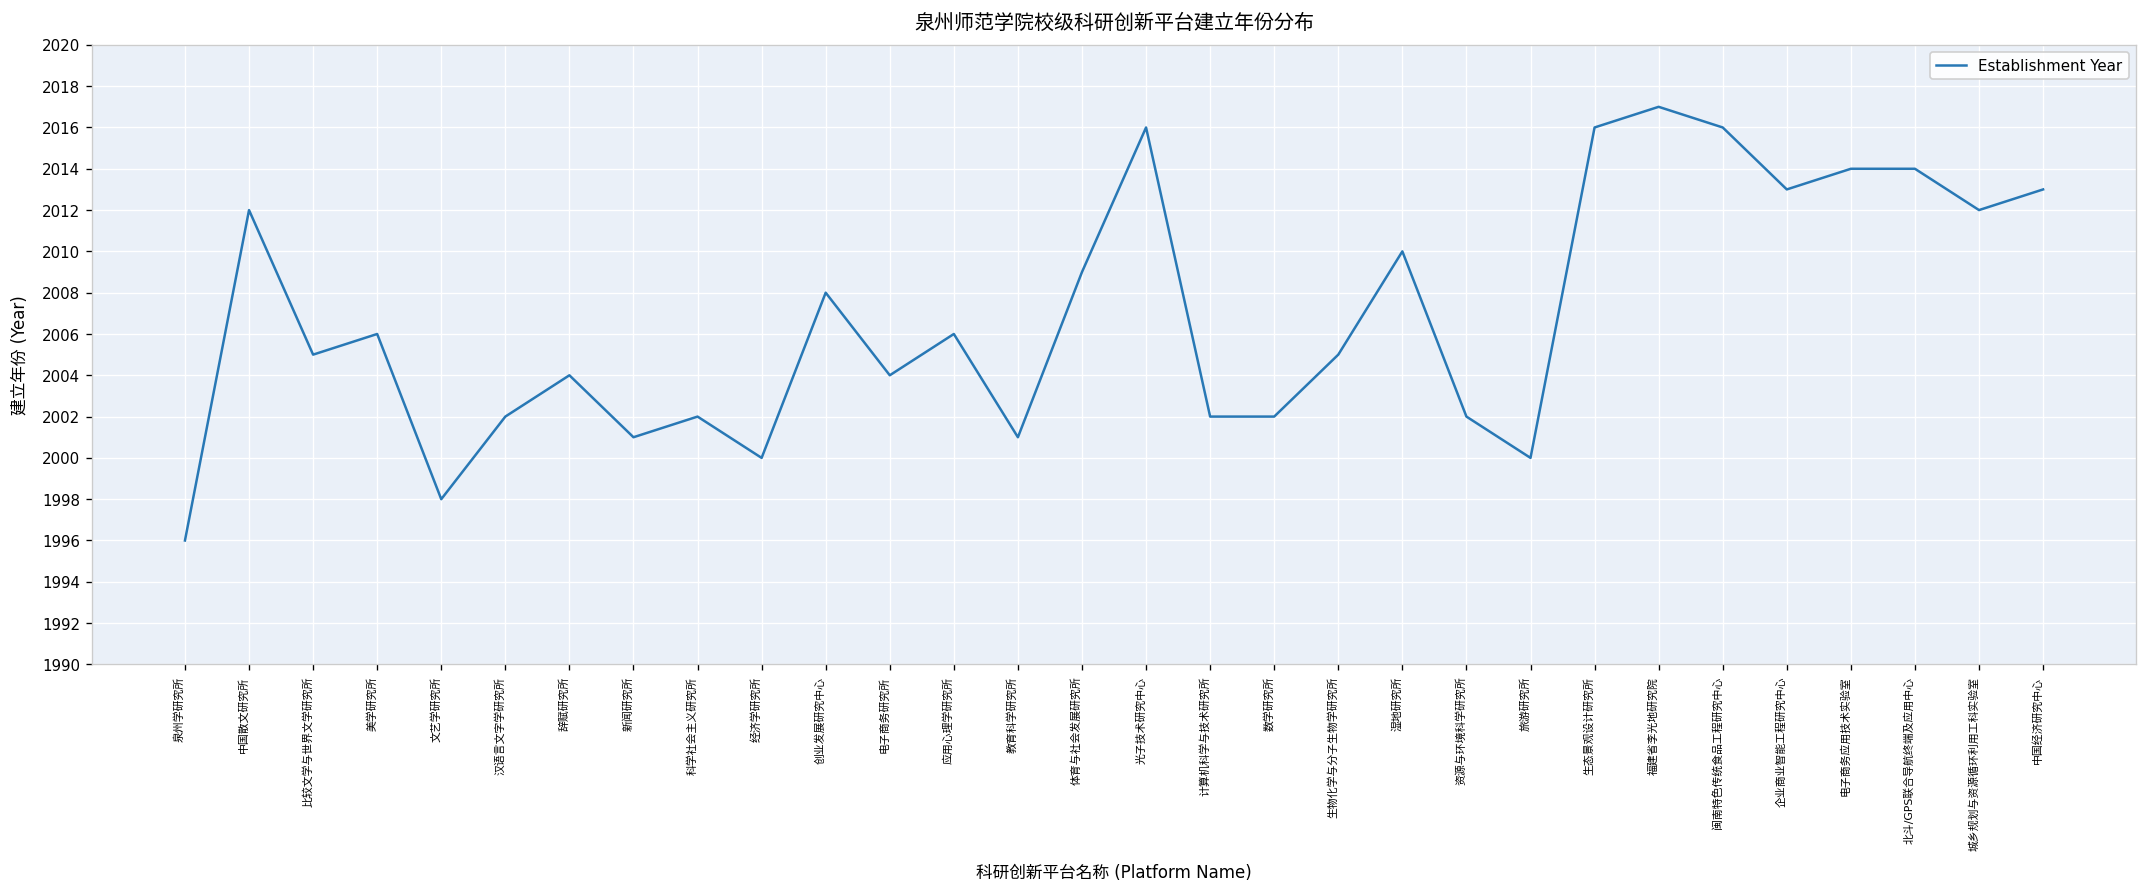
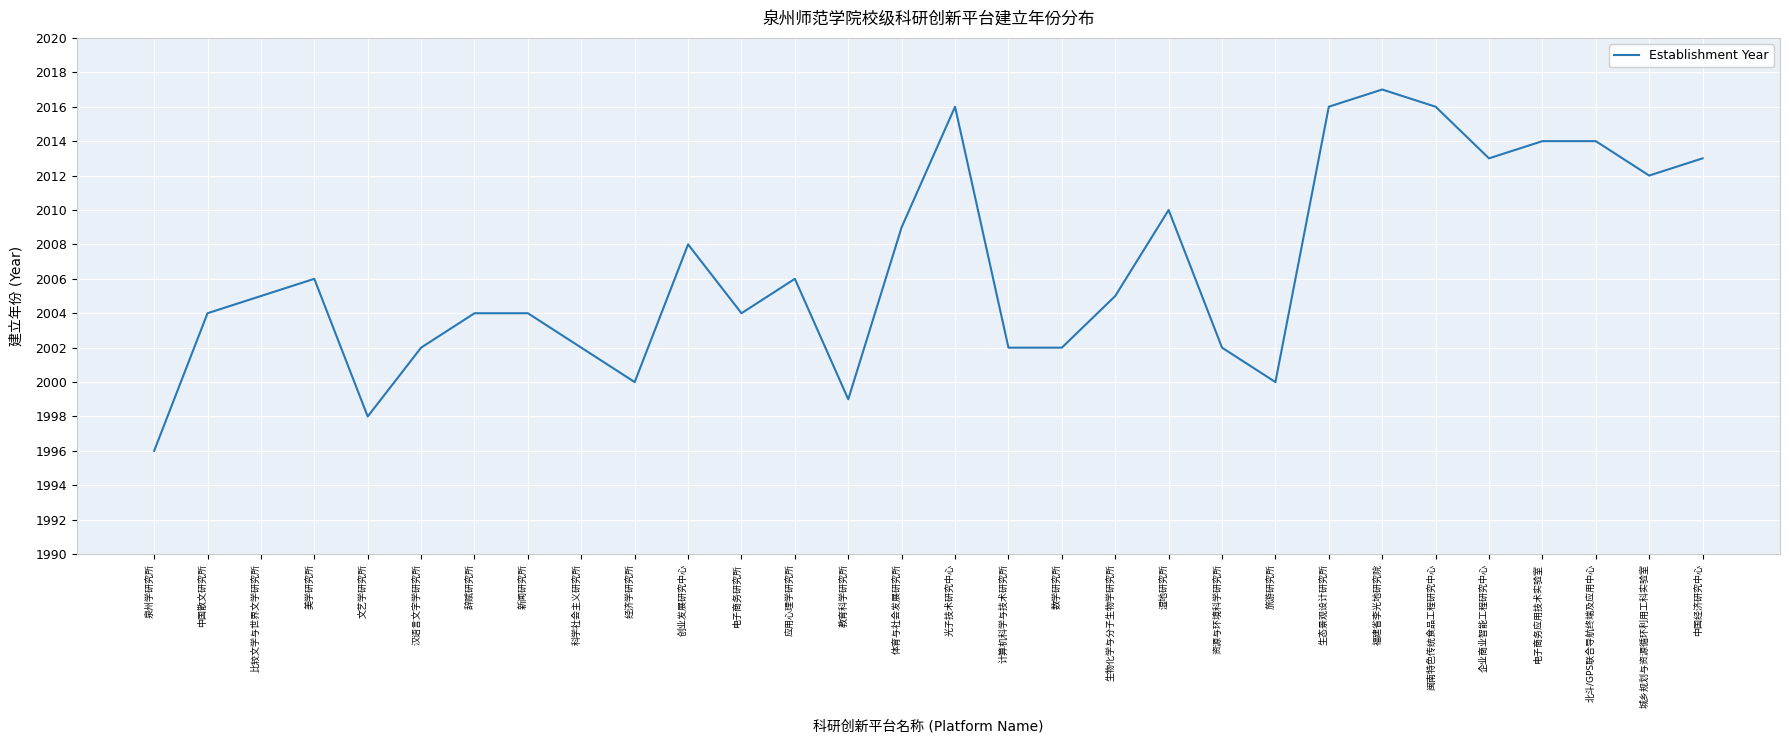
中国散文研究所: 2012 -> 2004
新闻研究所: 2001 -> 2004
教育科学研究所: 2001 -> 1999
